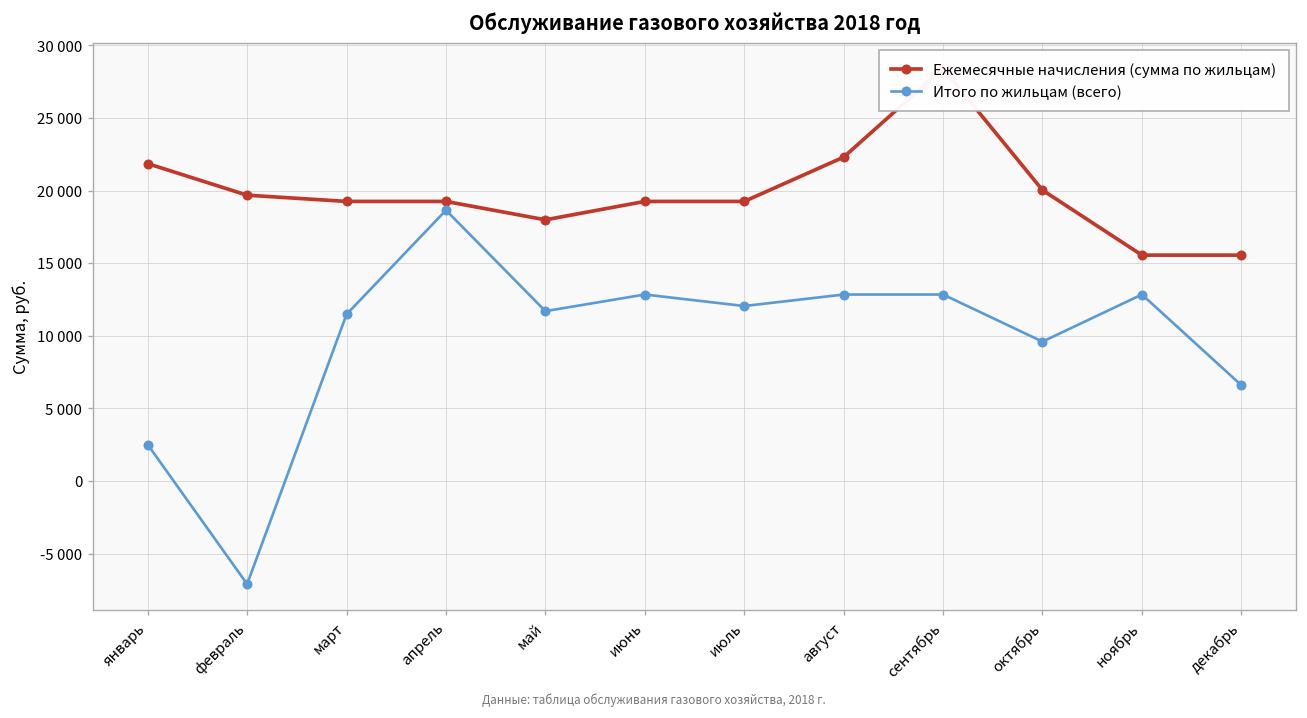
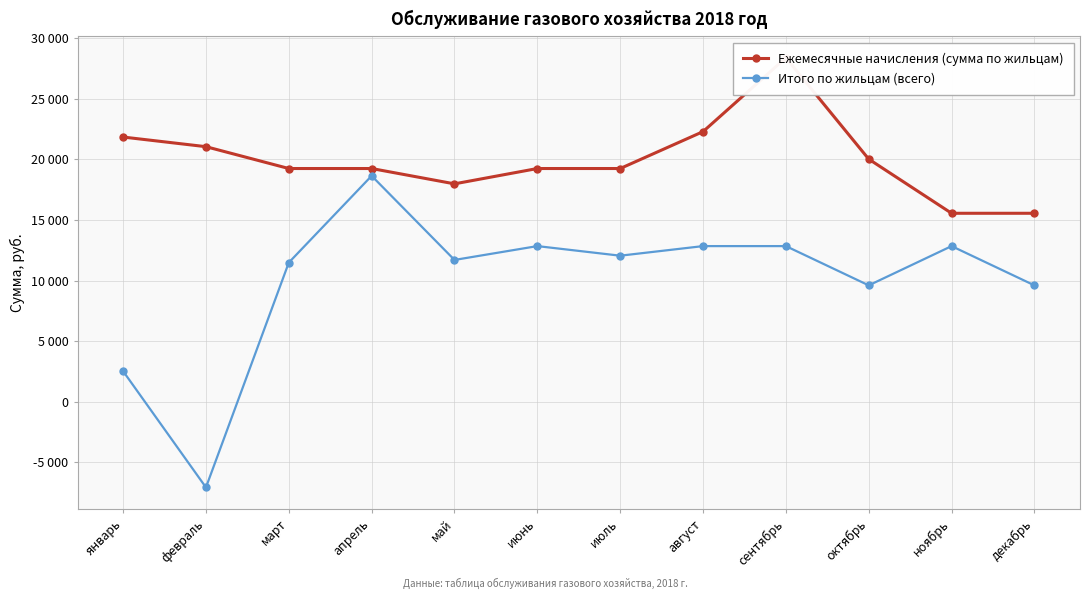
Ежемесячные начисления (сумма по жильцам), февраль: 19700 -> 21100
Итого по жильцам (всего), декабрь: 6600 -> 9600
